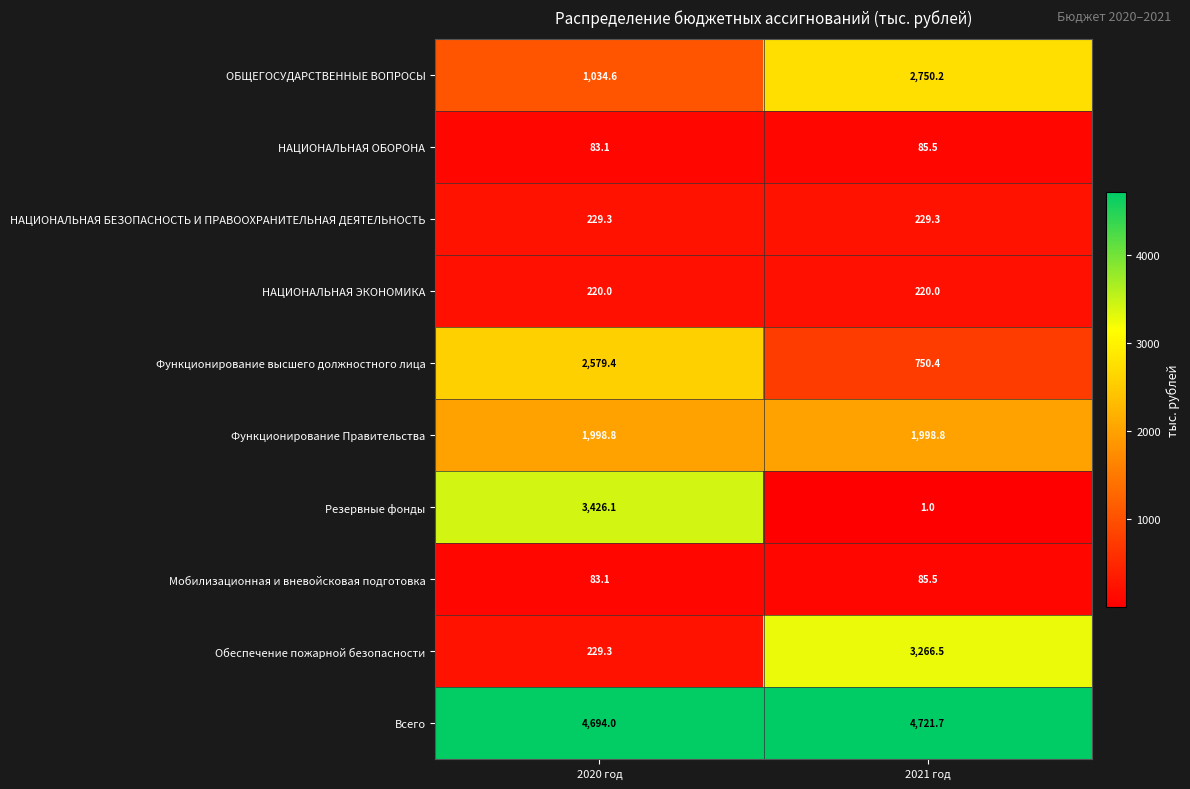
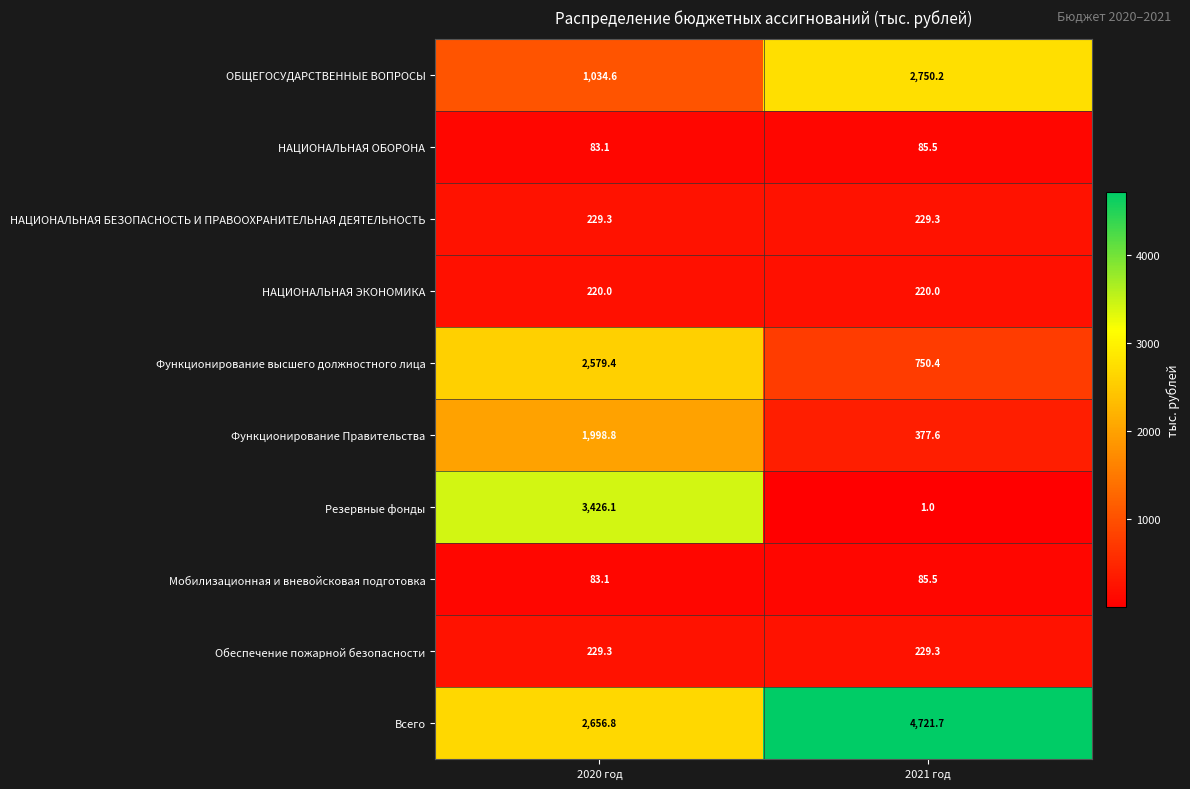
Функционирование Правительства, 2021 год: 1,998.8 -> 377.6
Обеспечение пожарной безопасности, 2021 год: 3,266.5 -> 229.3
Всего, 2020 год: 4,694.0 -> 2,656.8
